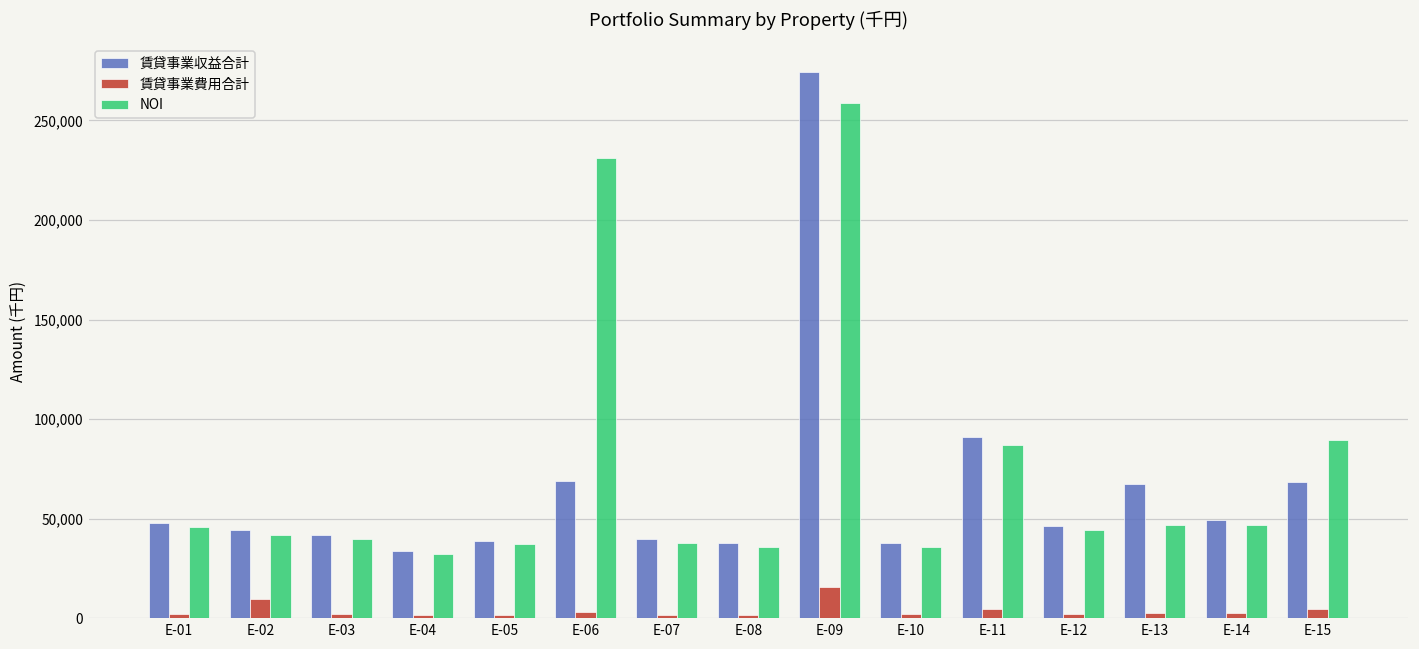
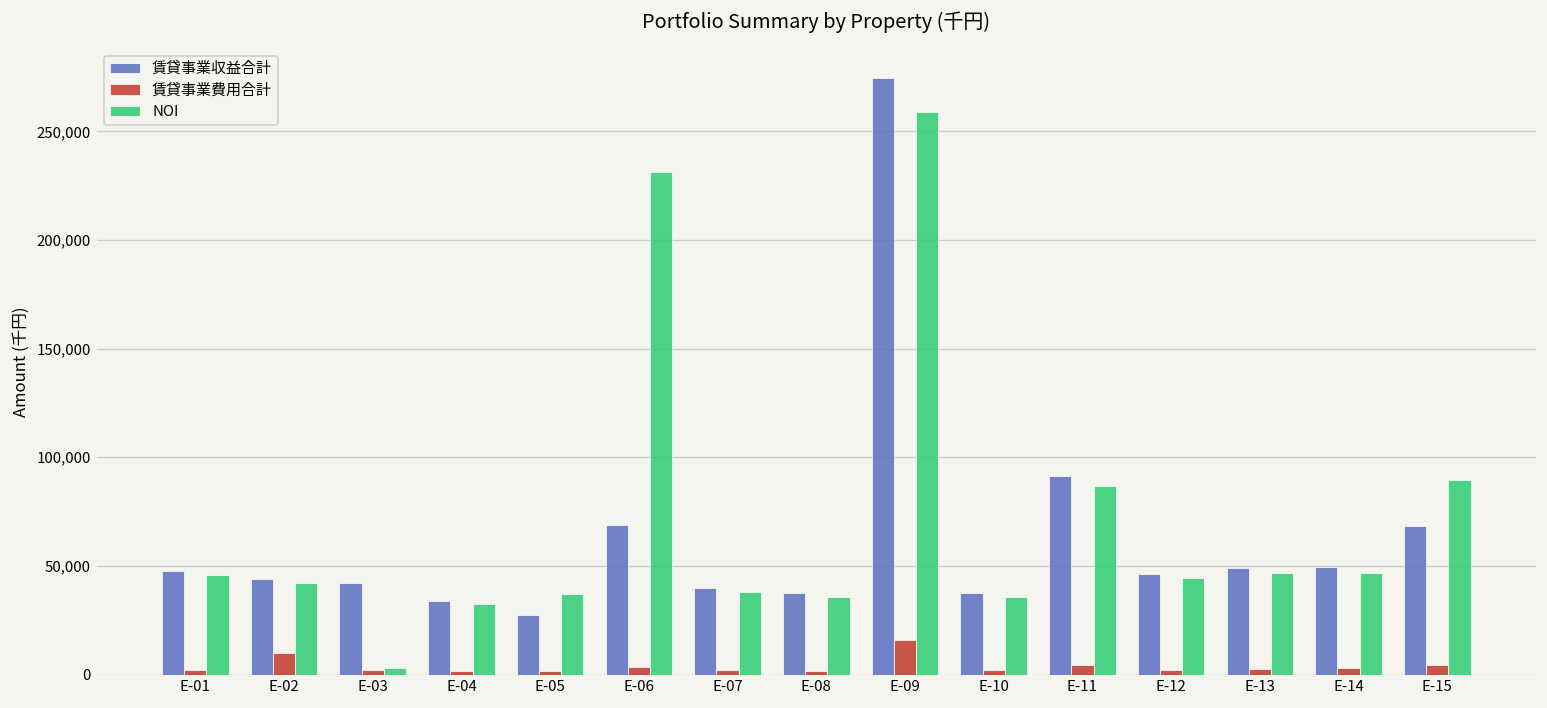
NOI, E-03: 40,000 -> 3,000
賃貸事業収益合計, E-05: 39,000 -> 27,000
賃貸事業収益合計, E-13: 67,000 -> 49,000
